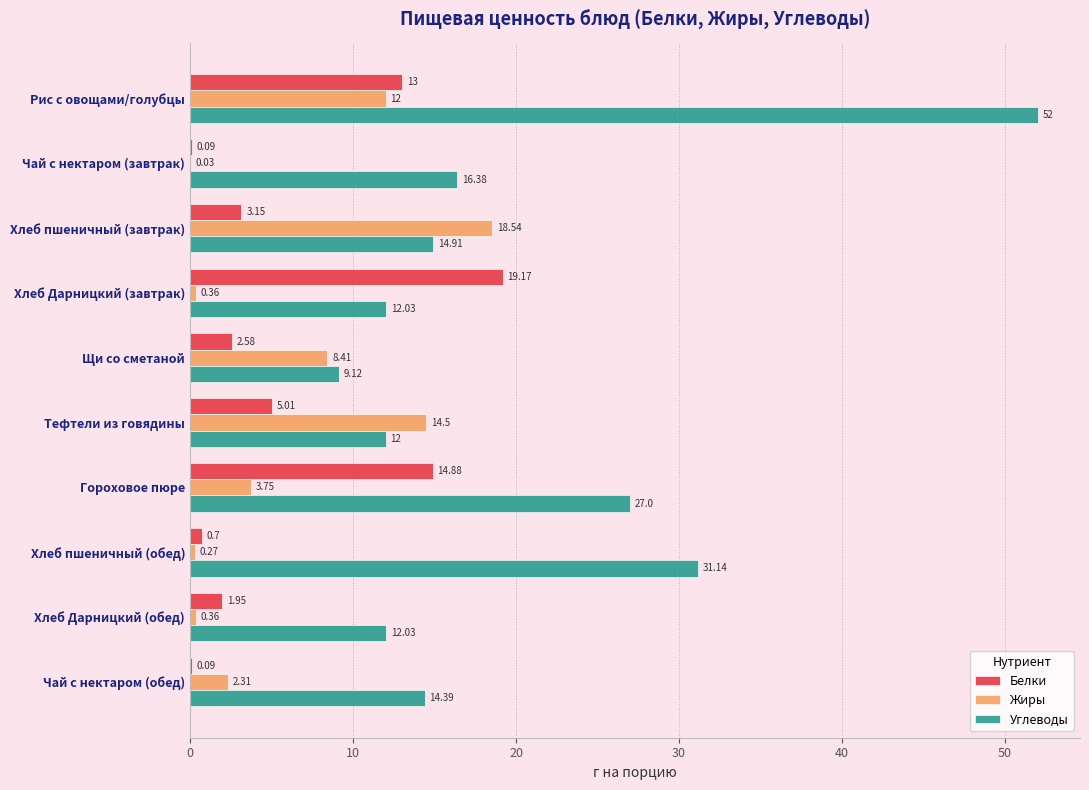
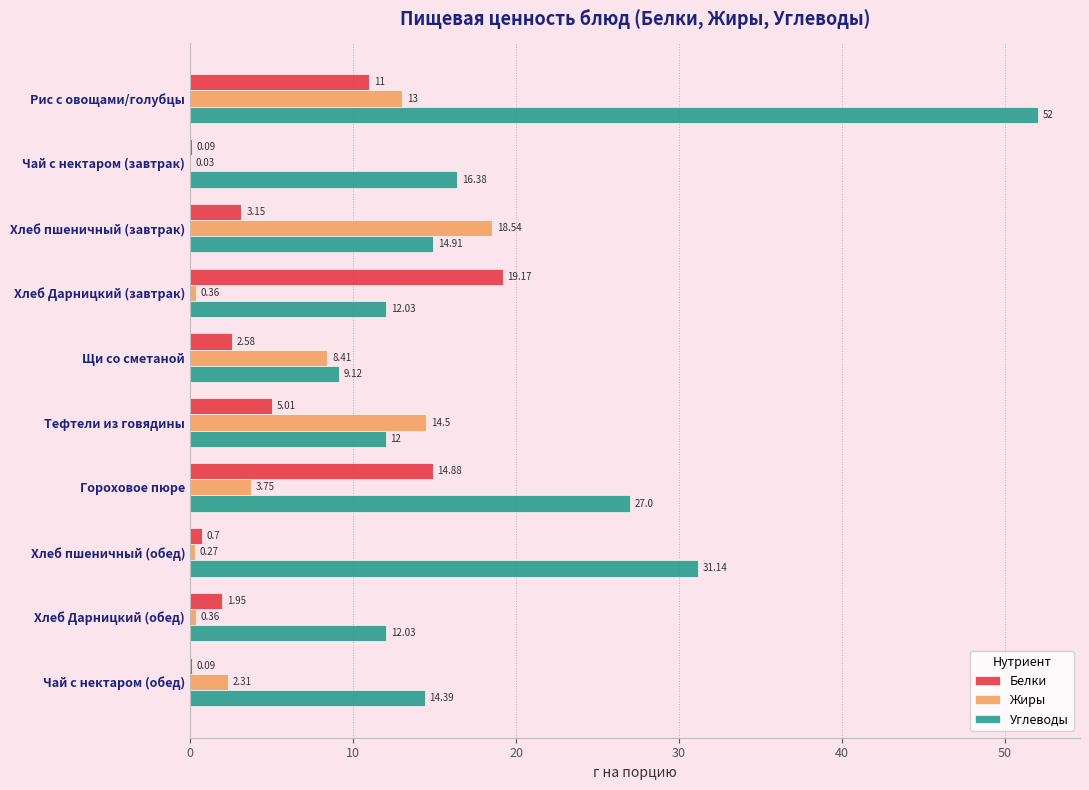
Белки, Рис с овощами/голубцы: 13 -> 11
Жиры, Рис с овощами/голубцы: 12 -> 13
